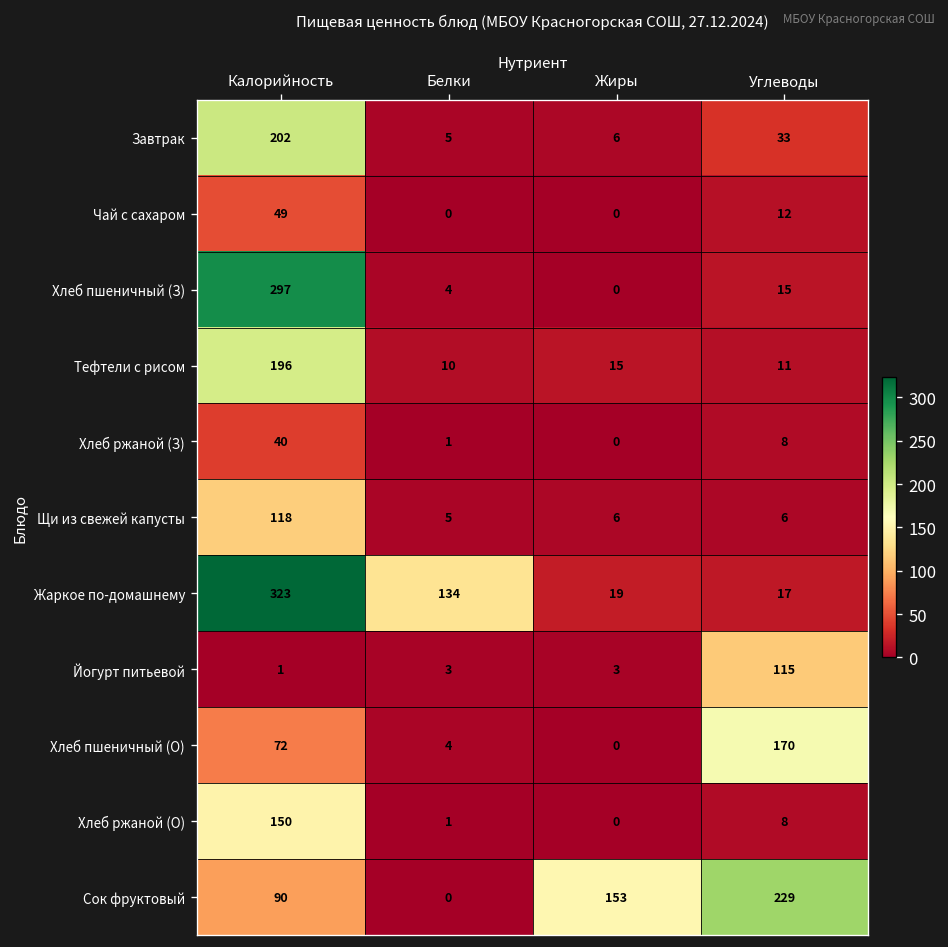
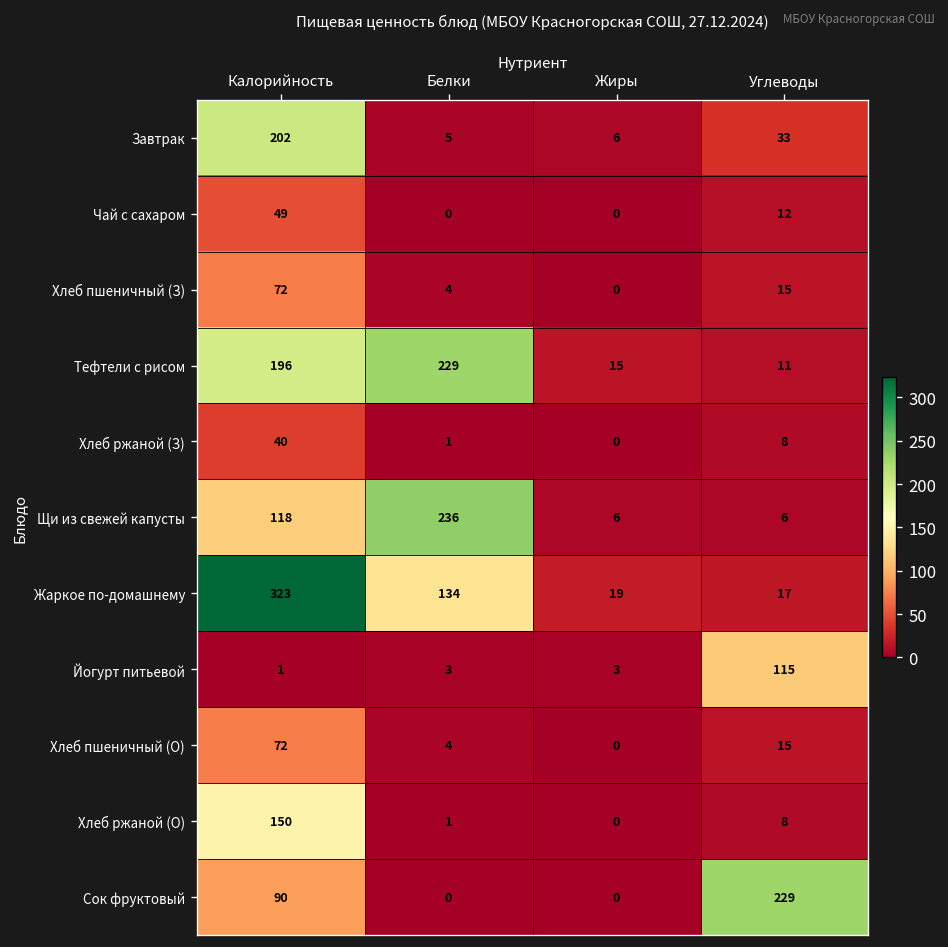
Хлеб пшеничный (З), Калорийность: 297 -> 72
Тефтели с рисом, Белки: 10 -> 229
Щи из свежей капусты, Белки: 5 -> 236
Хлеб пшеничный (О), Углеводы: 170 -> 15
Сок фруктовый, Жиры: 153 -> 0
